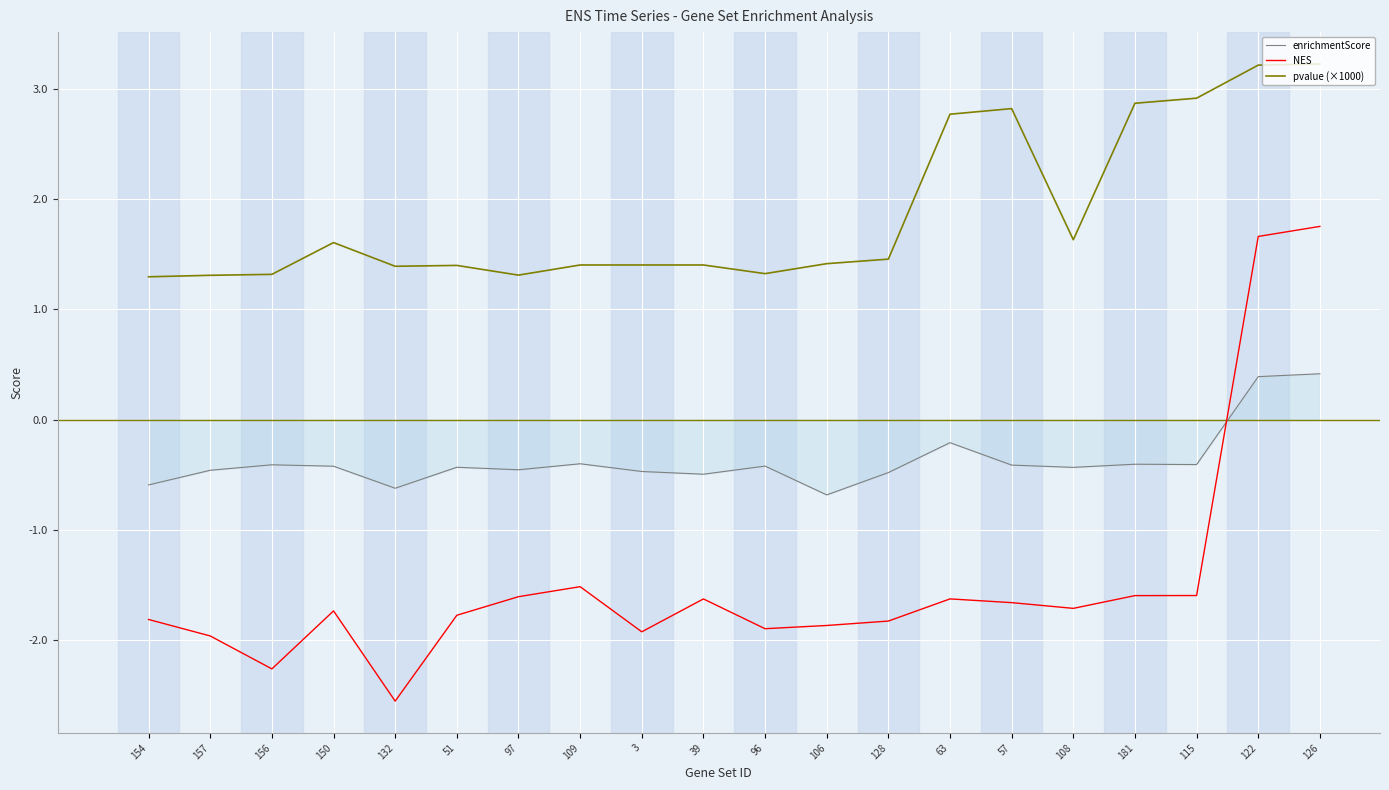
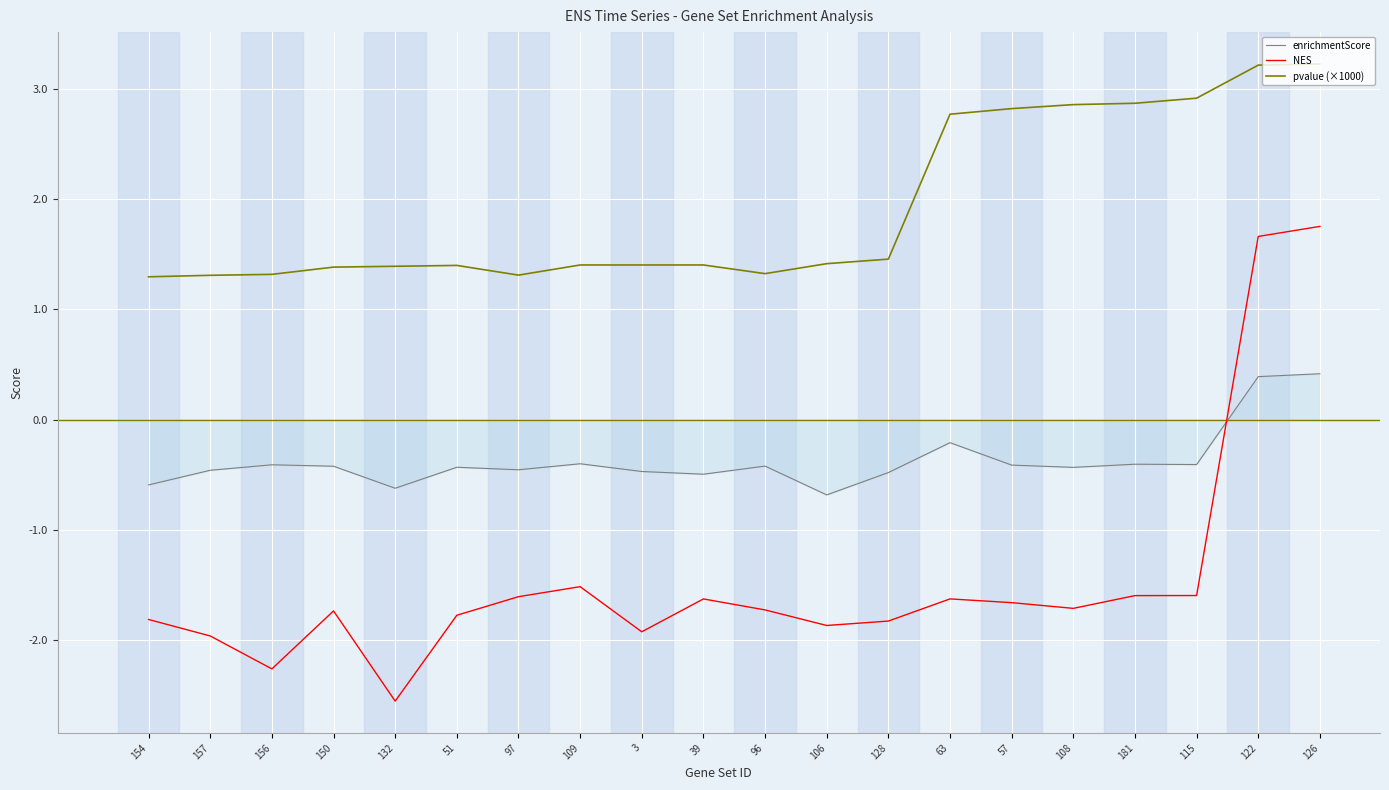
pvalue (×1000), 150: 1.61 -> 1.38
NES, 96: -1.90 -> -1.73
pvalue (×1000), 108: 1.63 -> 2.86
